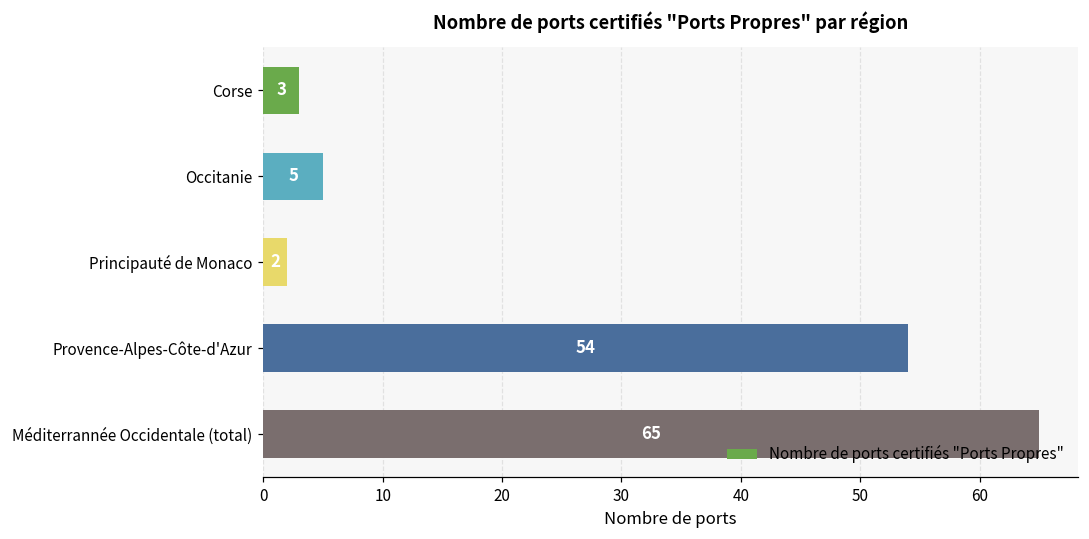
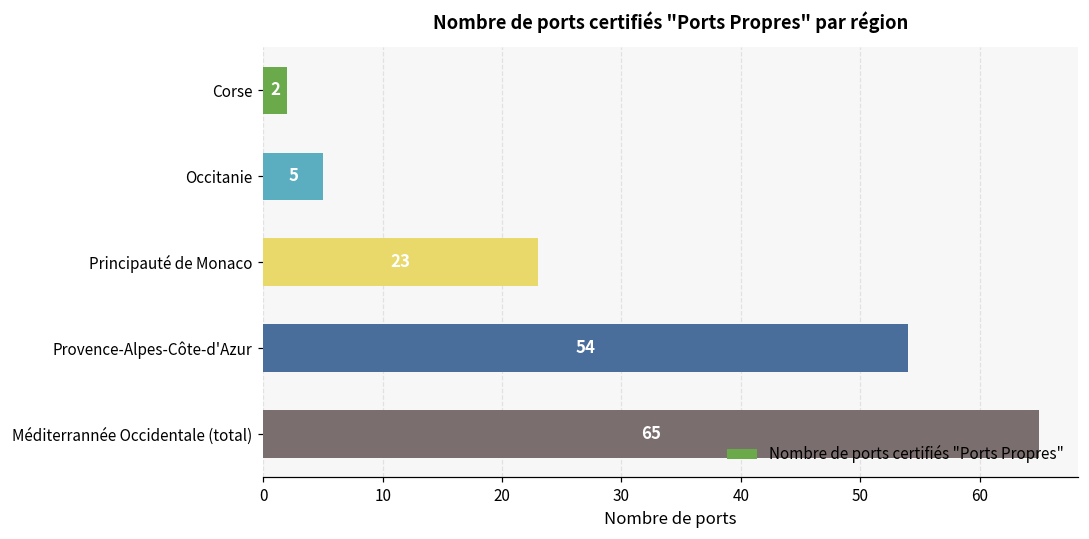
Corse: 3 -> 2
Principauté de Monaco: 2 -> 23
